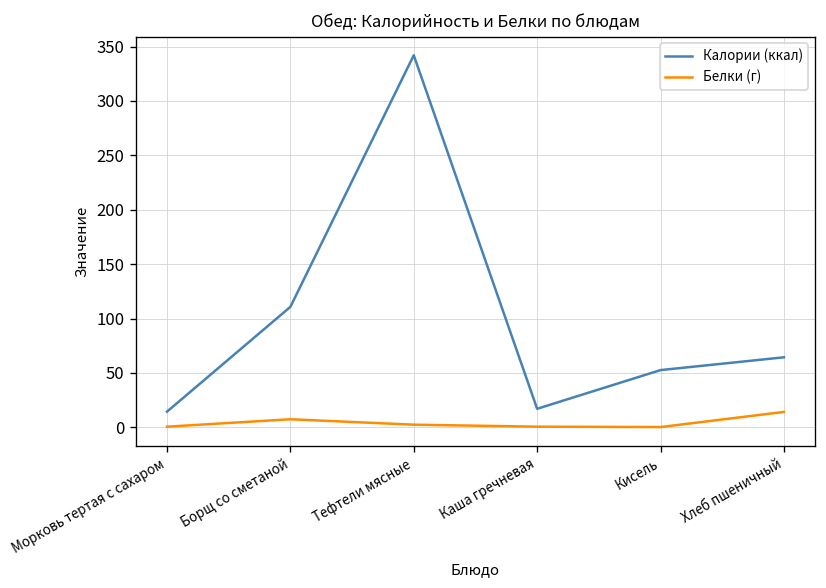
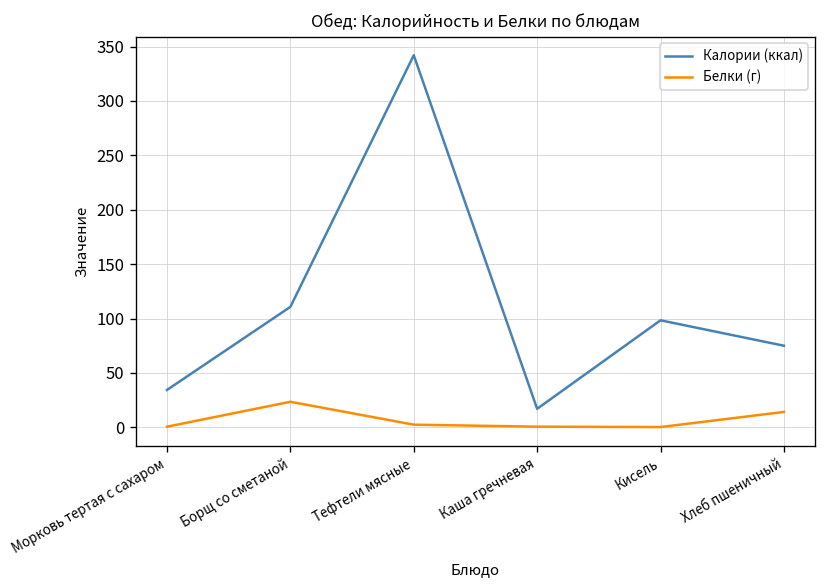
Калории (ккал), Морковь тертая с сахаром: 10 -> 30
Белки (г), Борщ со сметаной: 10 -> 20
Калории (ккал), Кисель: 50 -> 100
Калории (ккал), Хлеб пшеничный: 60 -> 70
